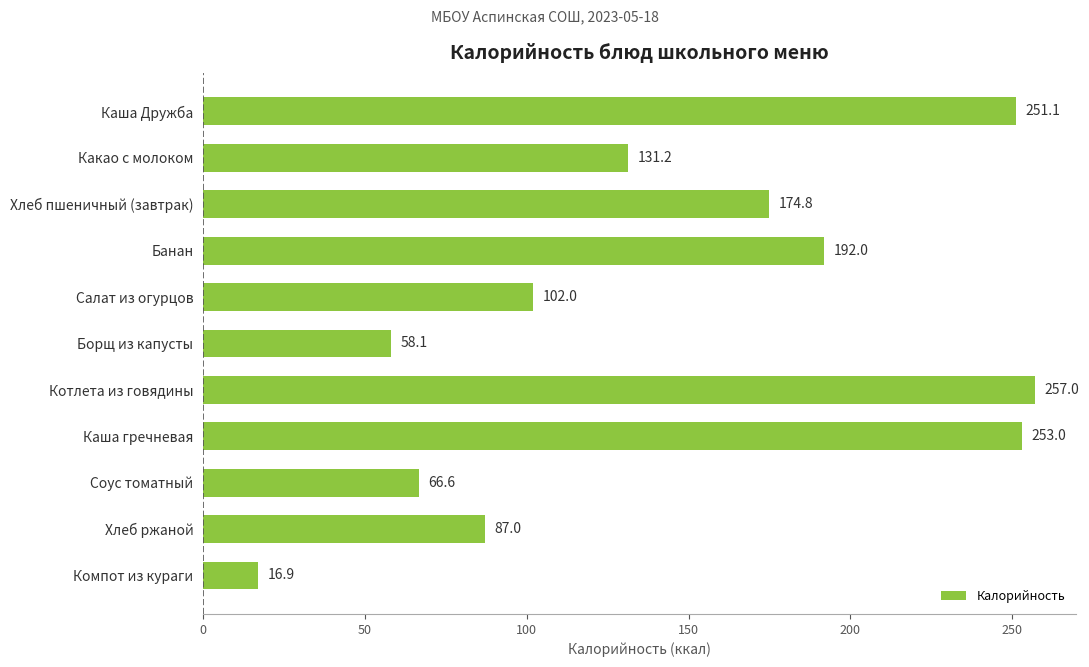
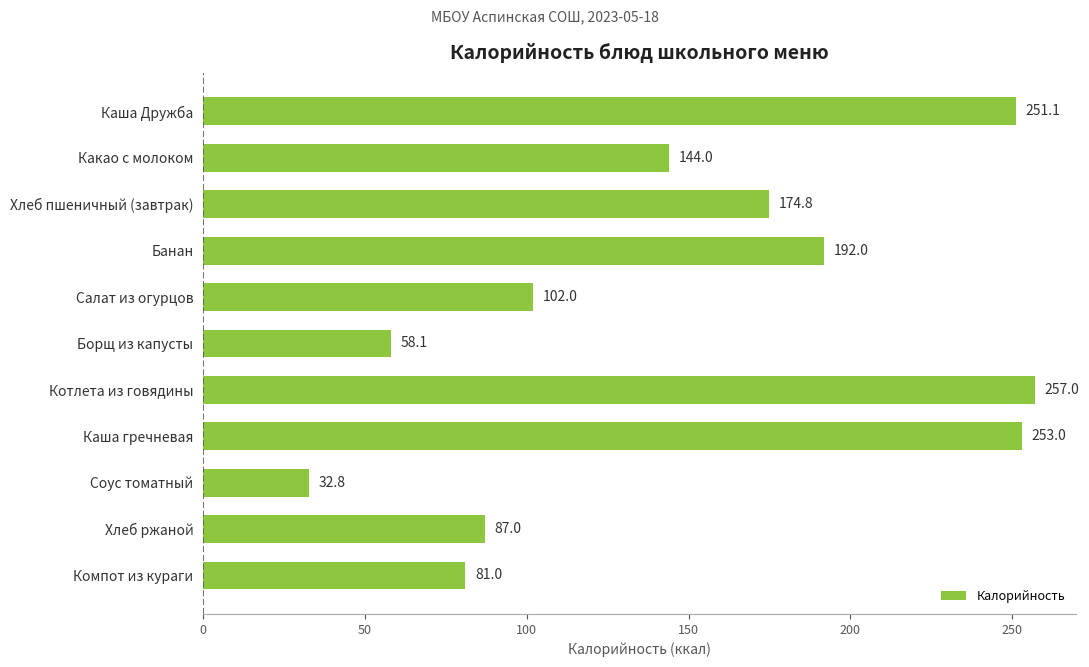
Какао с молоком: 131.2 -> 144.0
Соус томатный: 66.6 -> 32.8
Компот из кураги: 16.9 -> 81.0
